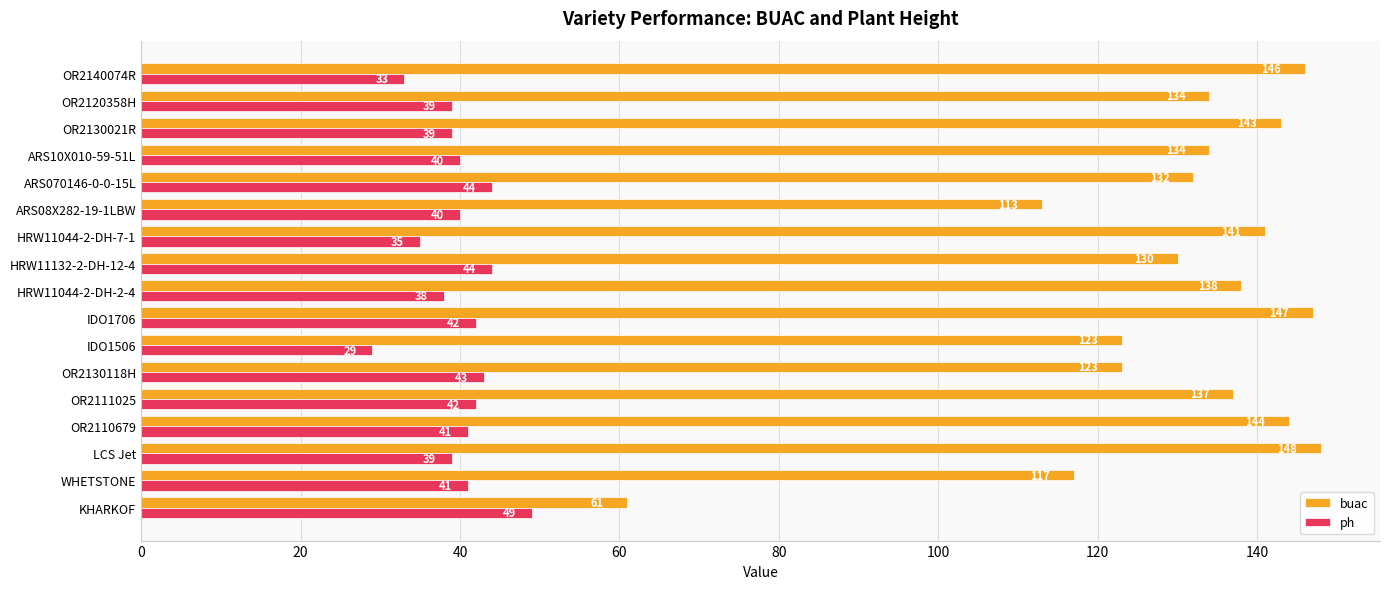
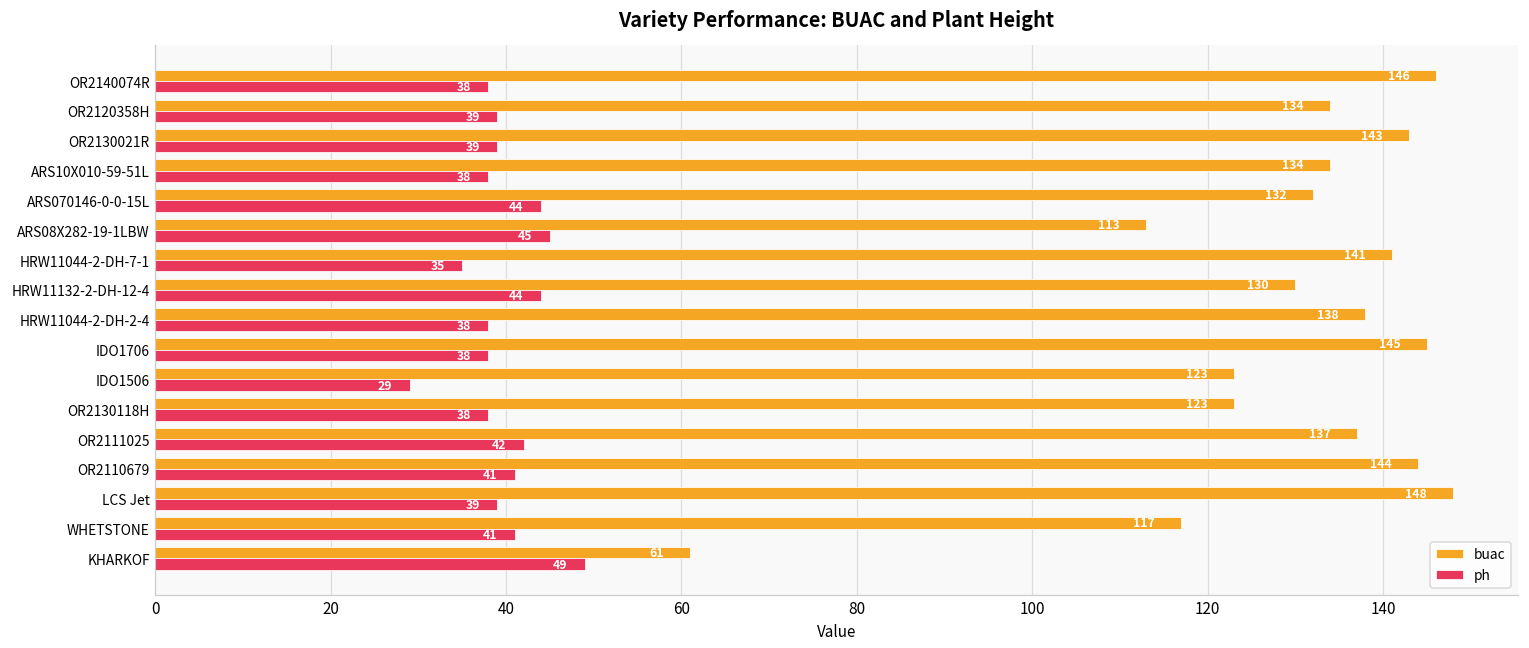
ph, OR2140074R: 33 -> 38
ph, ARS10X010-59-51L: 40 -> 38
ph, ARS08X282-19-1LBW: 40 -> 45
buac, IDO1706: 147 -> 145
ph, IDO1706: 42 -> 38
ph, OR2130118H: 43 -> 38
